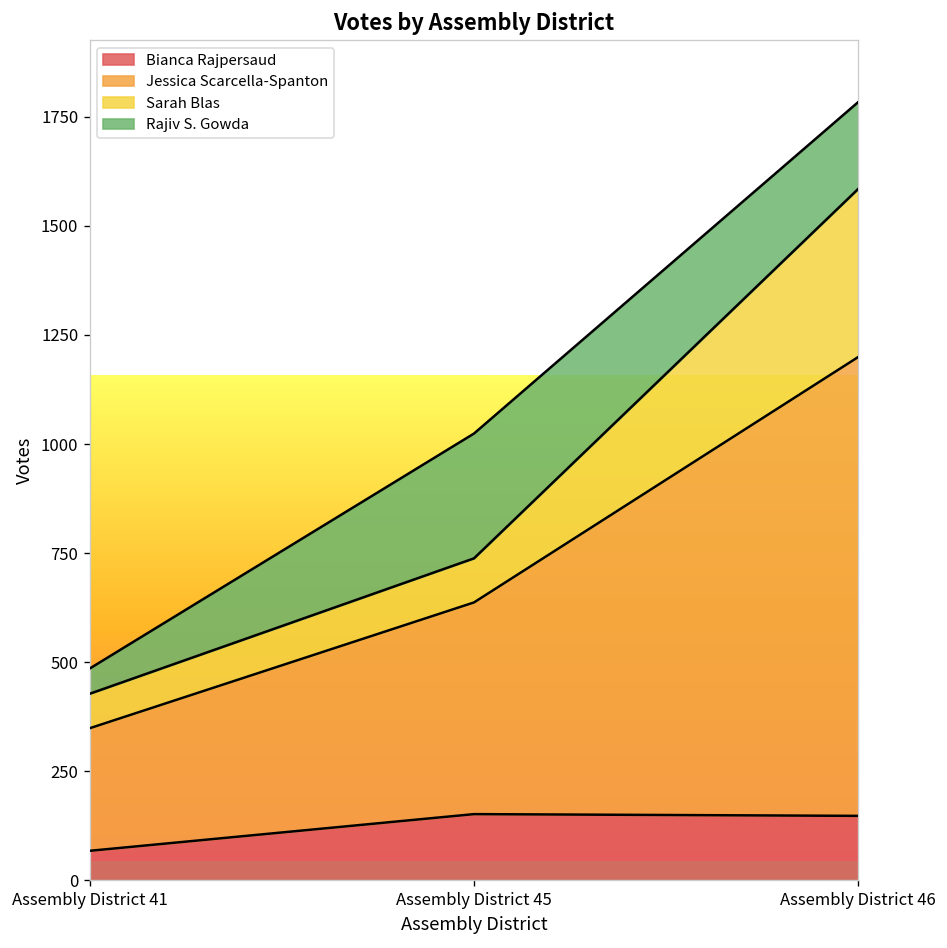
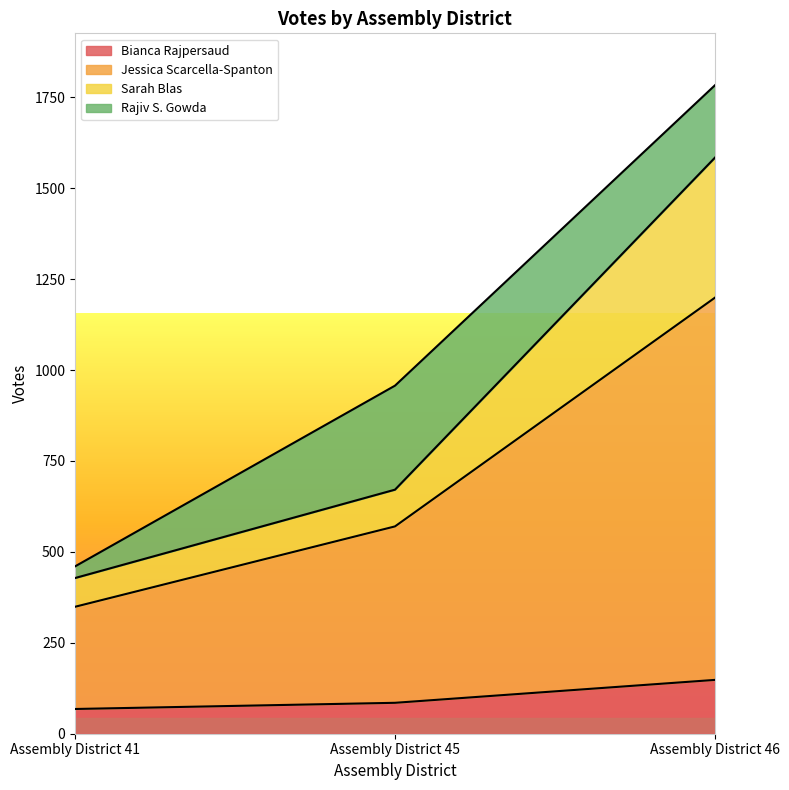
Rajiv S. Gowda, Assembly District 41: 60 -> 30
Bianca Rajpersaud, Assembly District 45: 150 -> 90
